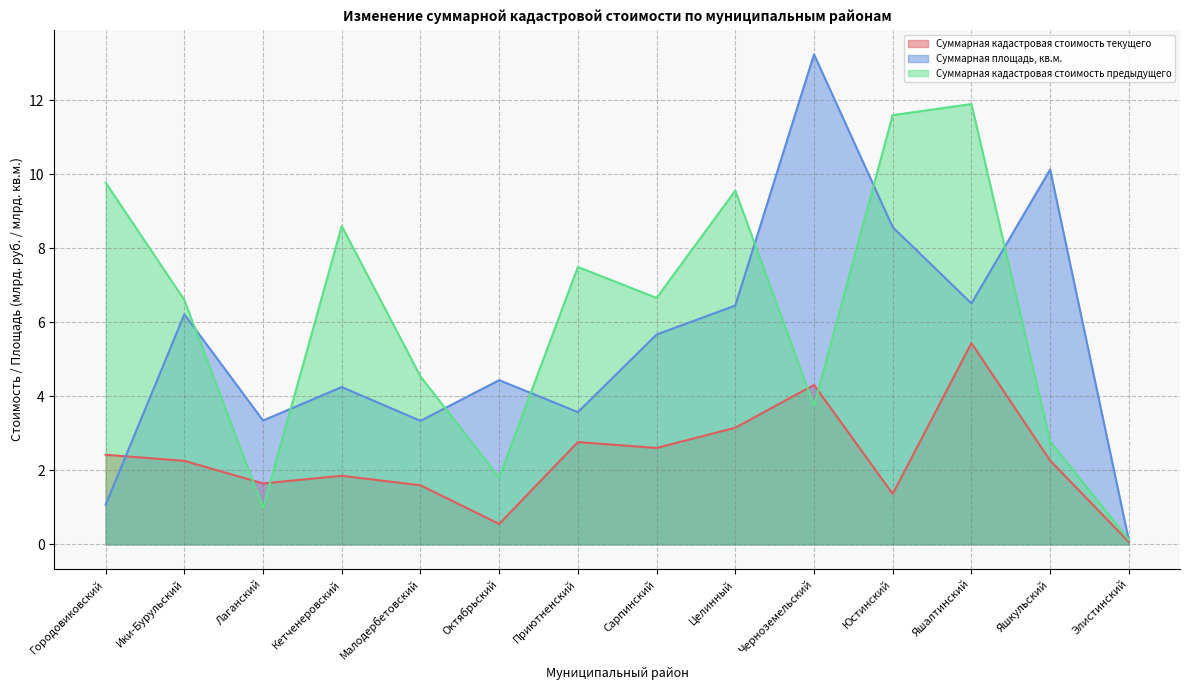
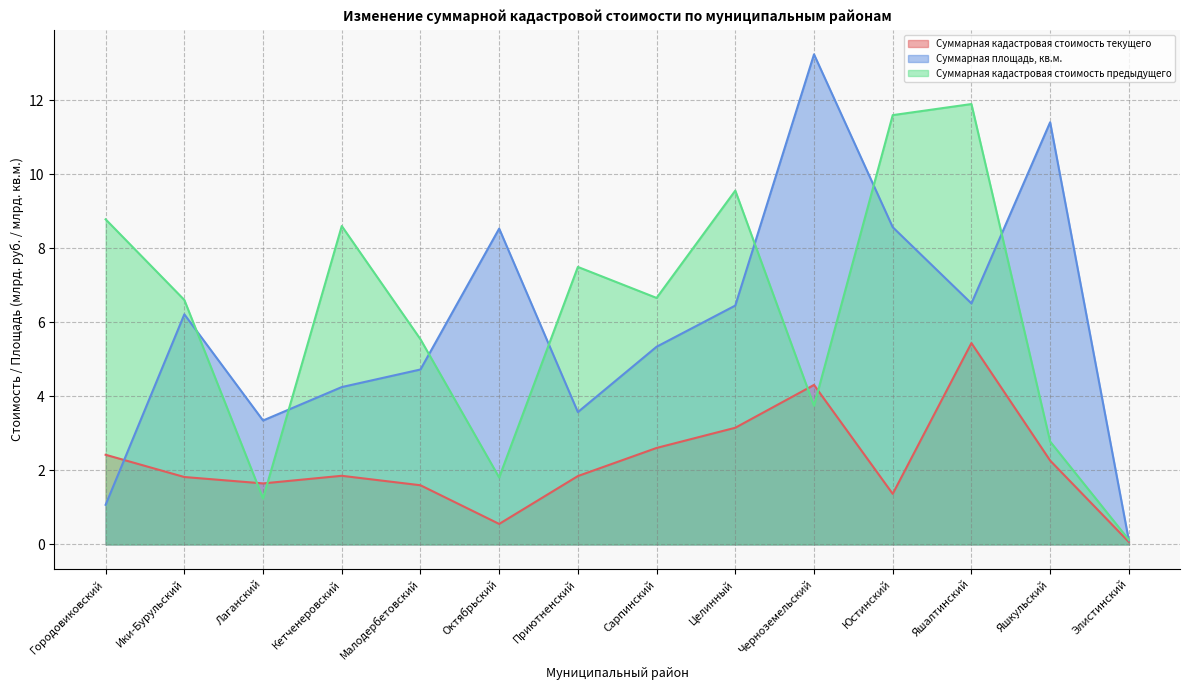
Суммарная кадастровая стоимость предыдущего, Городовиковский: 9.8 -> 8.8
Суммарная кадастровая стоимость текущего, Ики-Бурульский: 2.3 -> 1.8
Суммарная кадастровая стоимость предыдущего, Лаганский: 1.0 -> 1.2
Суммарная площадь, кв.м., Малодербетовский: 3.3 -> 4.7
Суммарная кадастровая стоимость предыдущего, Малодербетовский: 4.5 -> 5.5
Суммарная площадь, кв.м., Октябрьский: 4.4 -> 8.5
Суммарная кадастровая стоимость текущего, Приютненский: 2.8 -> 1.8
Суммарная площадь, кв.м., Сарпинский: 5.7 -> 5.3
Суммарная площадь, кв.м., Яшкульский: 10.1 -> 11.4
